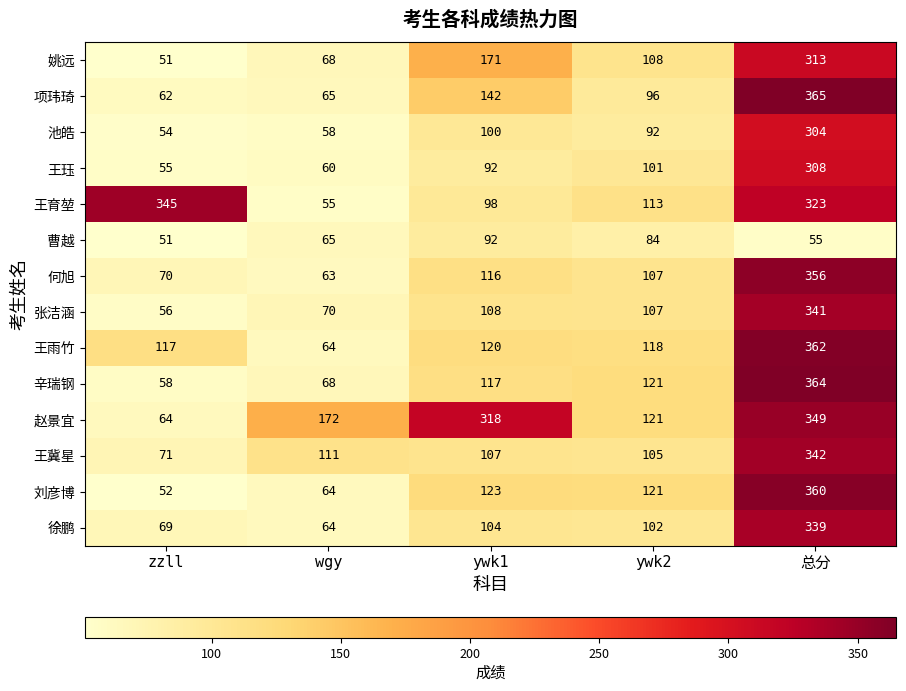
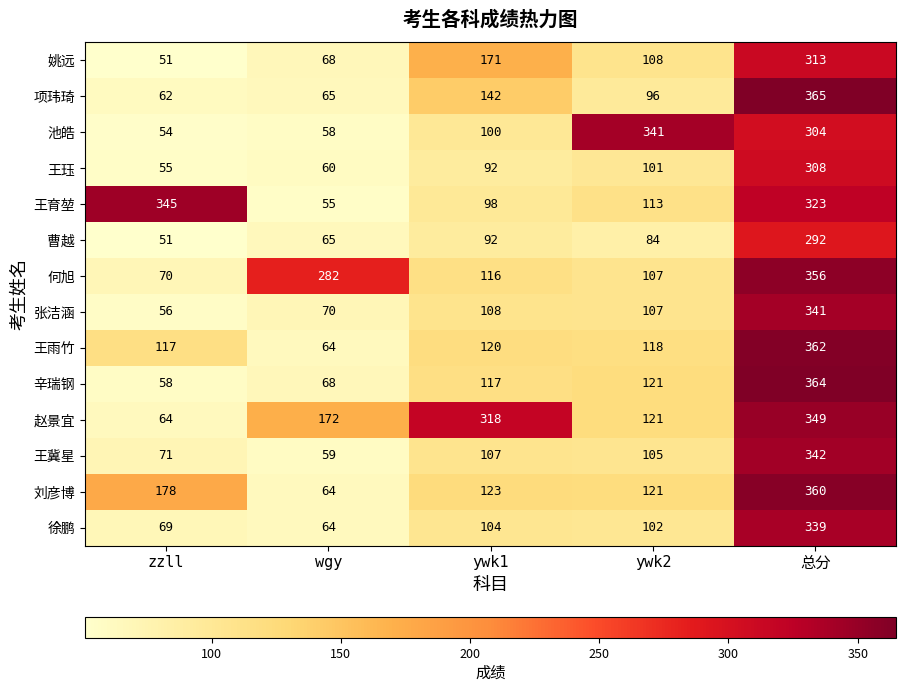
池皓, ywk2: 92 -> 341
曹越, 总分: 55 -> 292
何旭, wgy: 63 -> 282
王冀星, wgy: 111 -> 59
刘彦博, zzll: 52 -> 178
